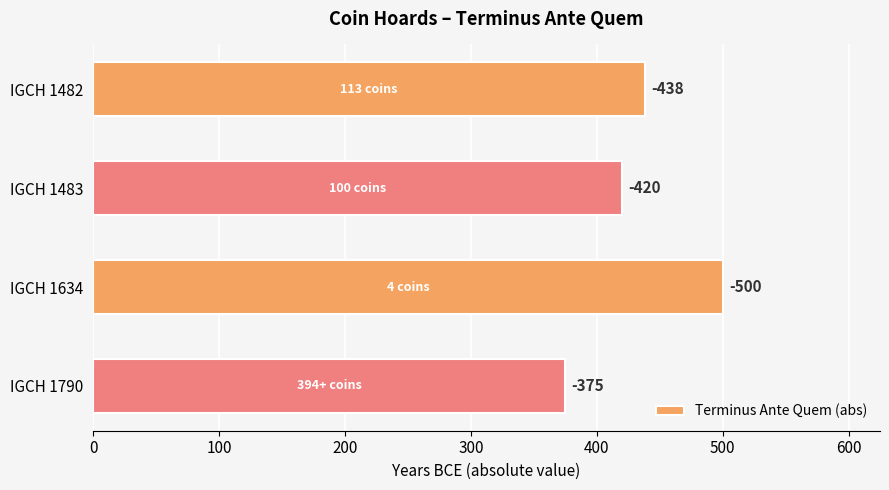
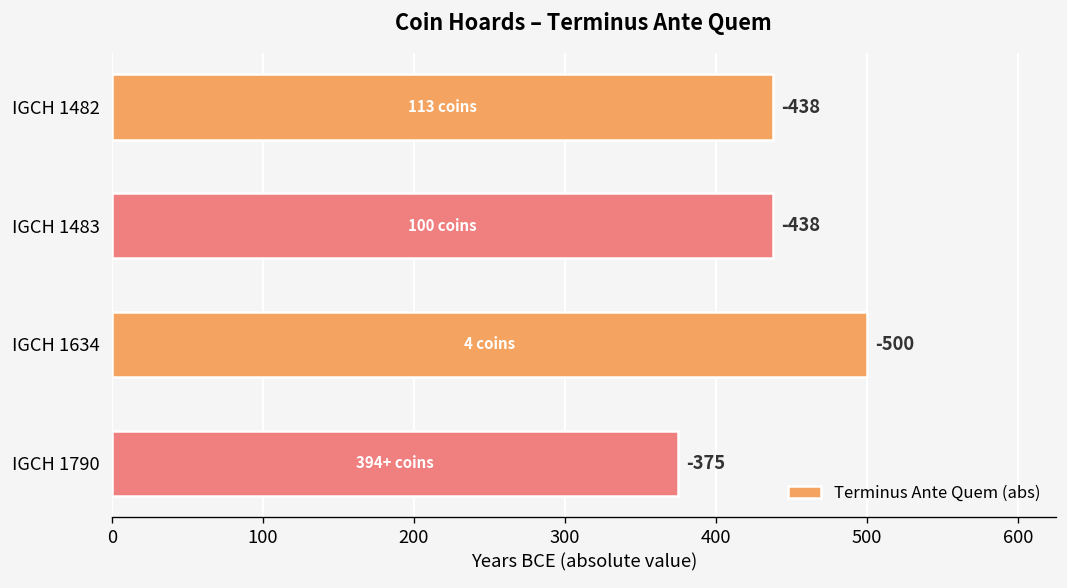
IGCH 1483: -420 -> -438
